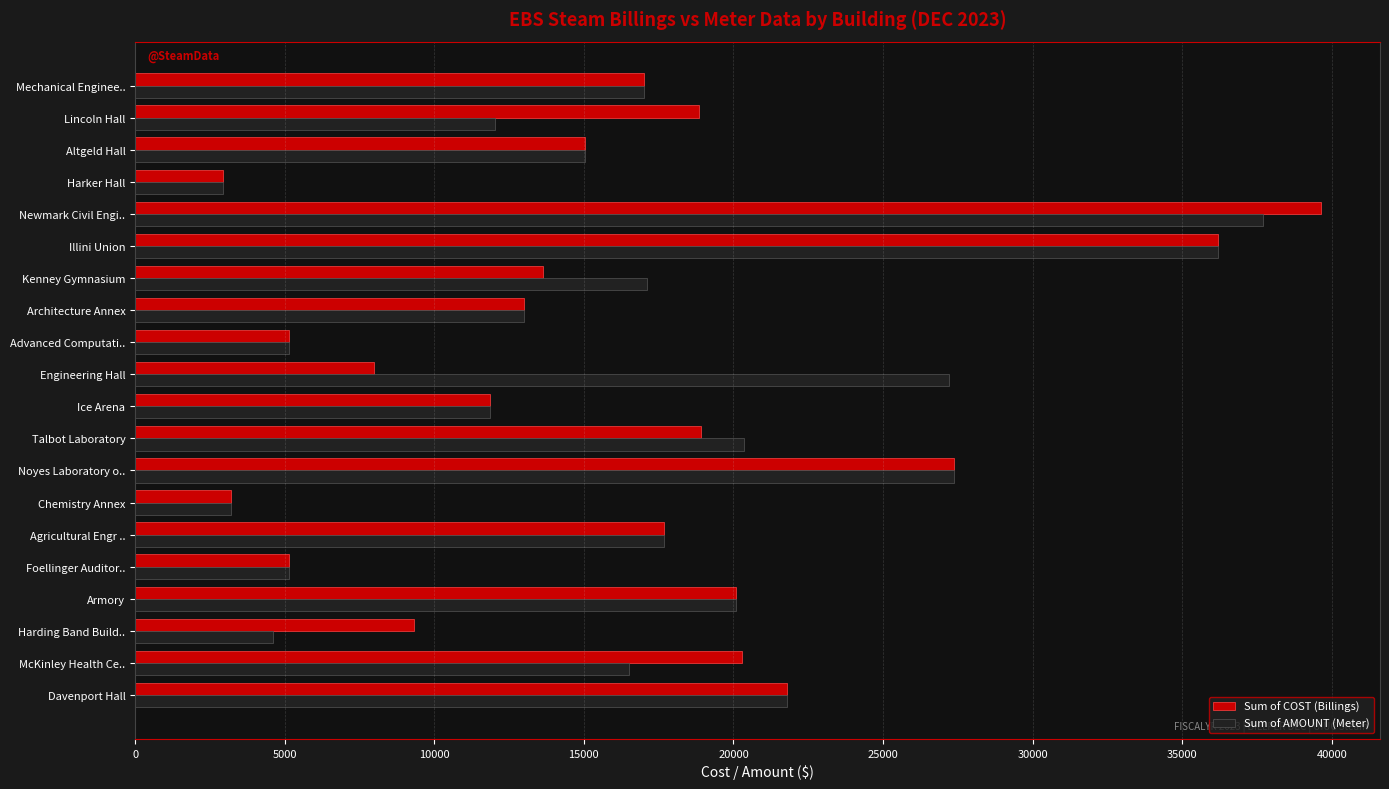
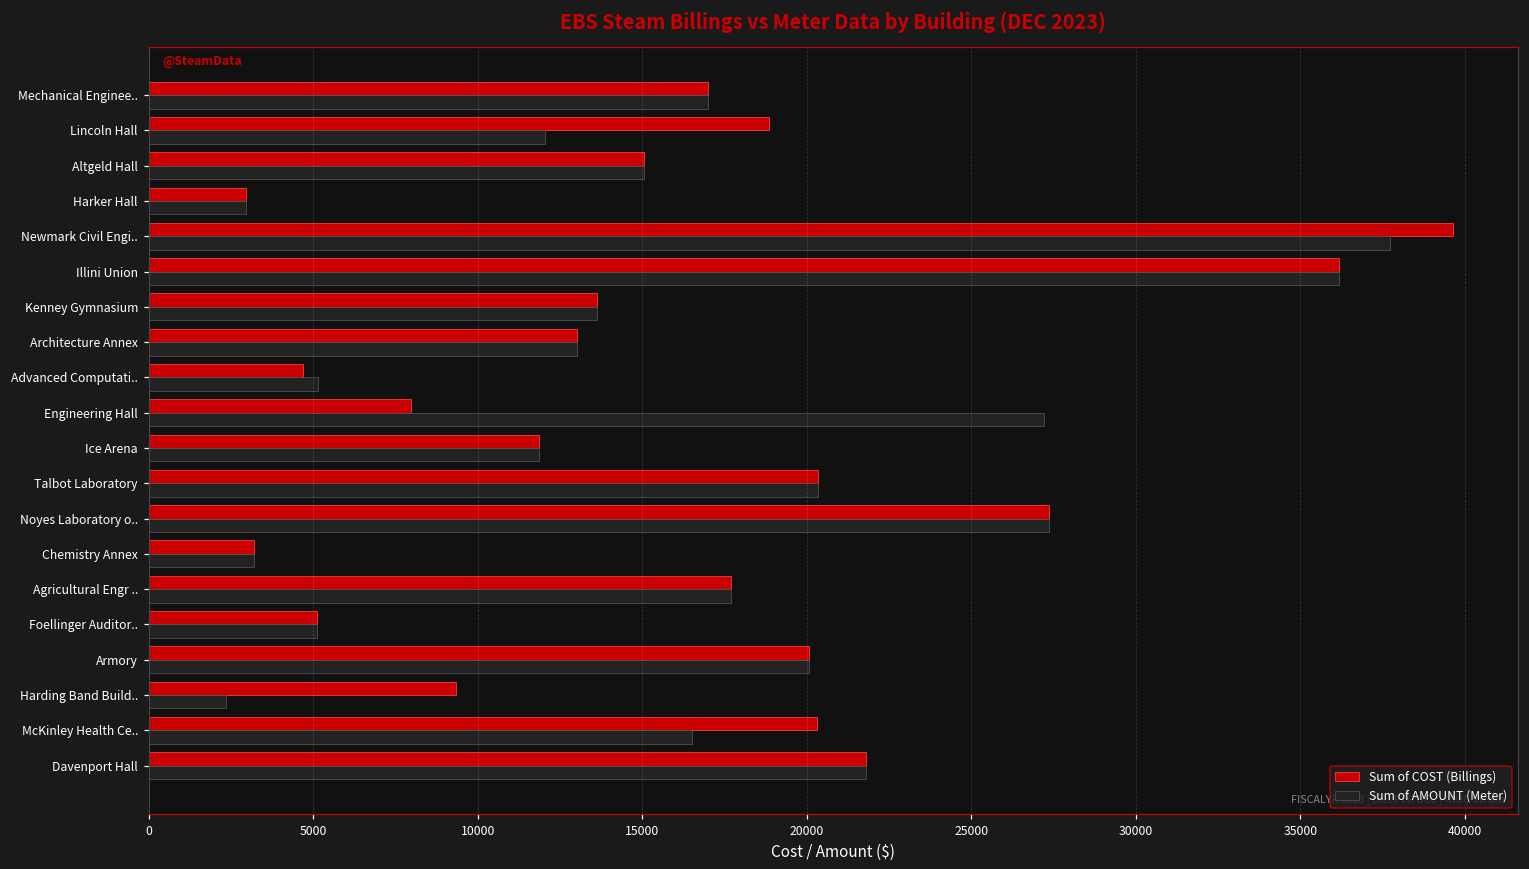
Sum of AMOUNT (Meter), Kenney Gymnasium: 17100 -> 13600
Sum of COST (Billings), Advanced Computati..: 5200 -> 4700
Sum of COST (Billings), Talbot Laboratory: 18900 -> 20300
Sum of AMOUNT (Meter), Harding Band Build..: 4600 -> 2300
